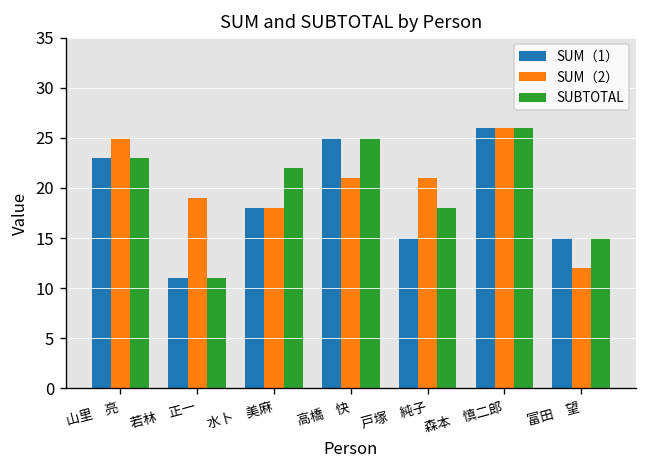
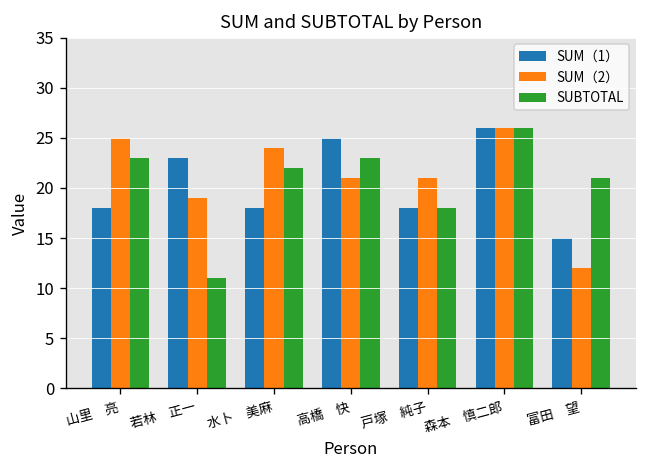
SUM（1）, 山里 亮: 23 -> 18
SUM（1）, 若林 正一: 11 -> 23
SUM（2）, 水卜 美麻: 18 -> 24
SUBTOTAL, 高橋 快: 25 -> 23
SUM（1）, 戸塚 純子: 15 -> 18
SUBTOTAL, 富田 望: 15 -> 21
